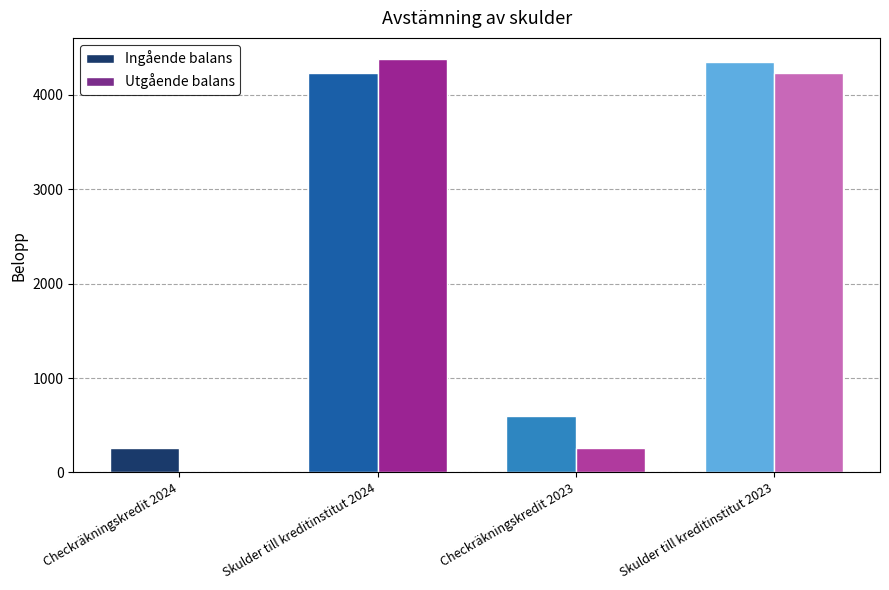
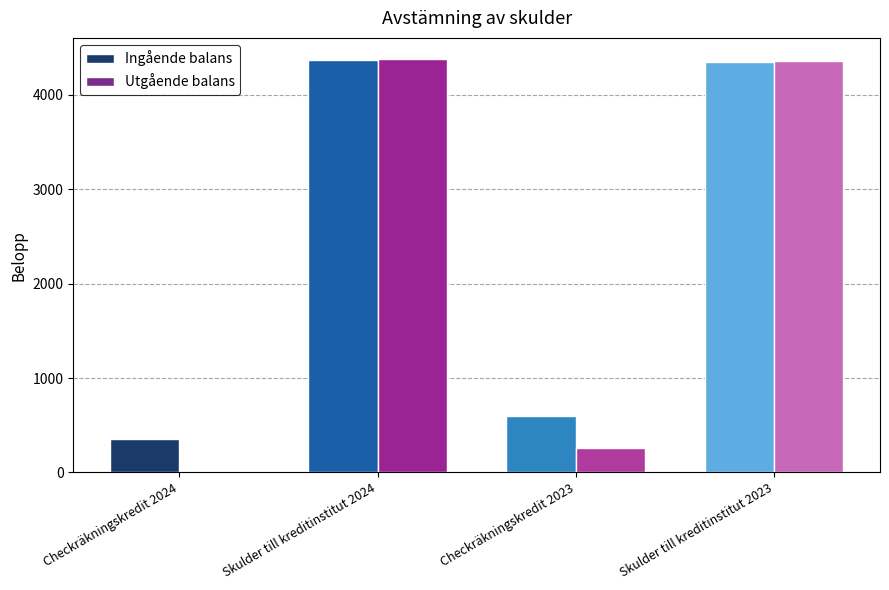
Ingående balans, Checkräkningskredit 2024: 300 -> 400
Ingående balans, Skulder till kreditinstitut 2024: 4200 -> 4400
Utgående balans, Skulder till kreditinstitut 2023: 4200 -> 4400
